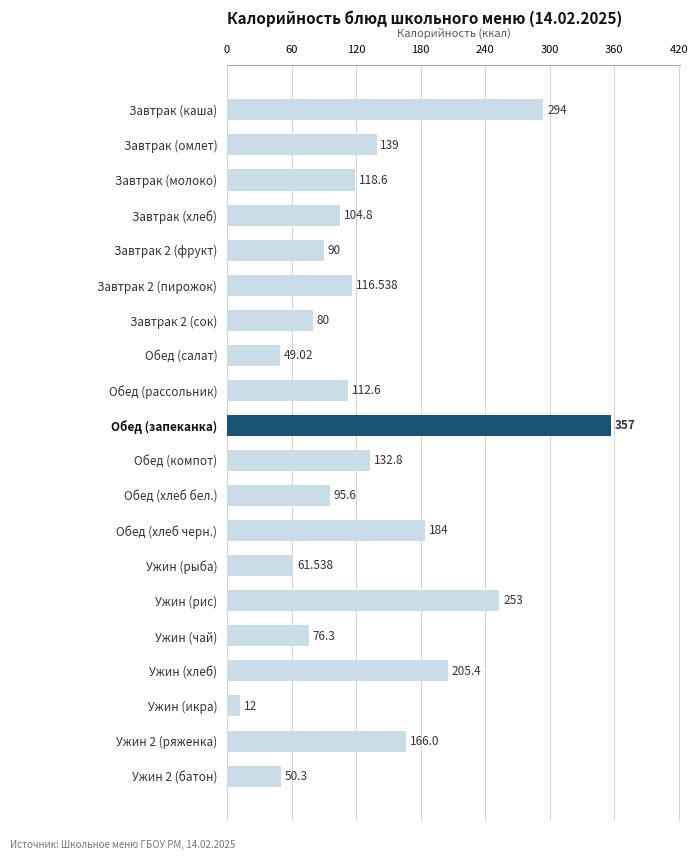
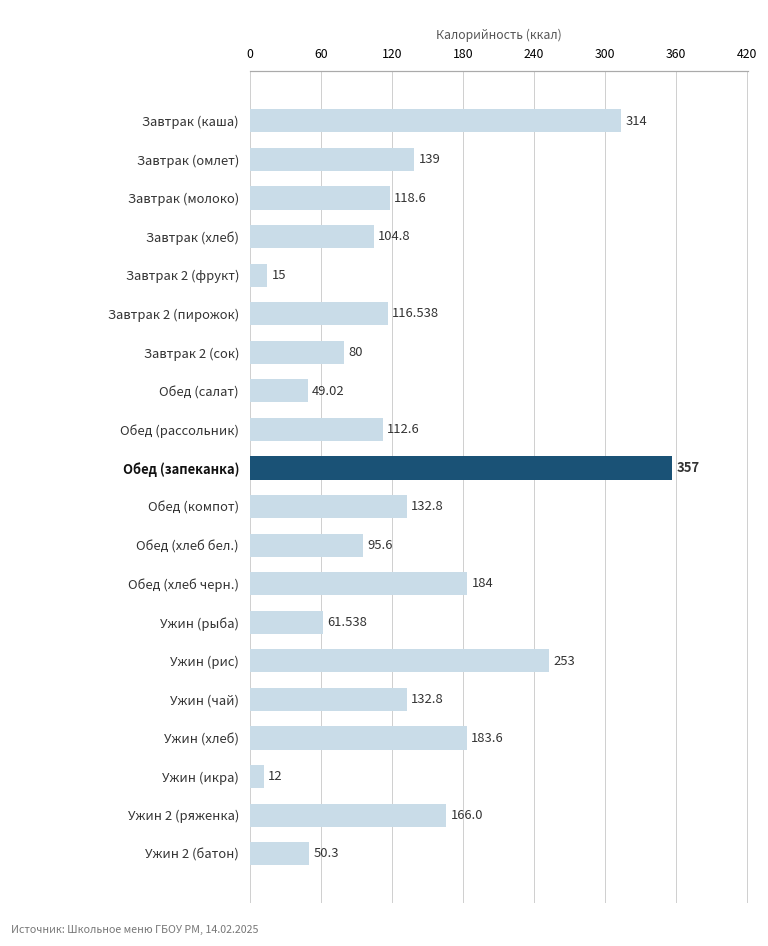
Завтрак (каша): 294 -> 314
Завтрак 2 (фрукт): 90 -> 15
Ужин (чай): 76.3 -> 132.8
Ужин (хлеб): 205.4 -> 183.6
